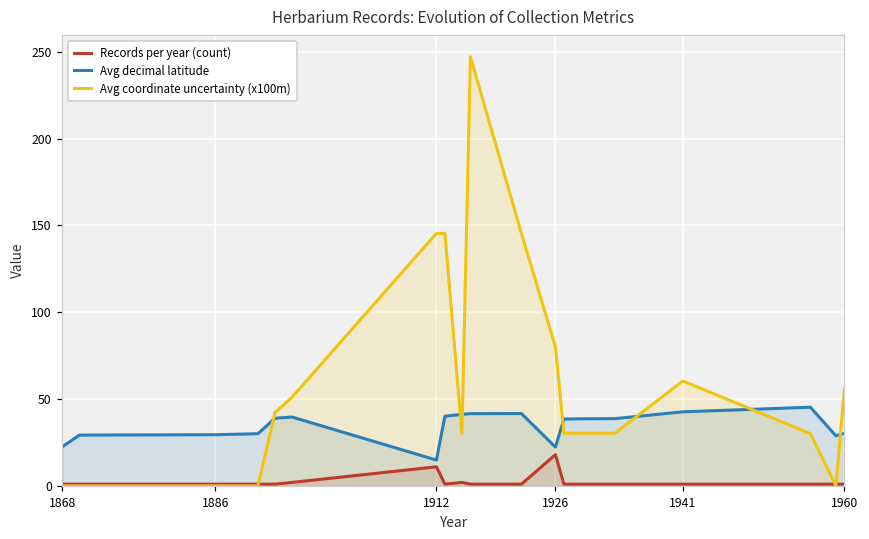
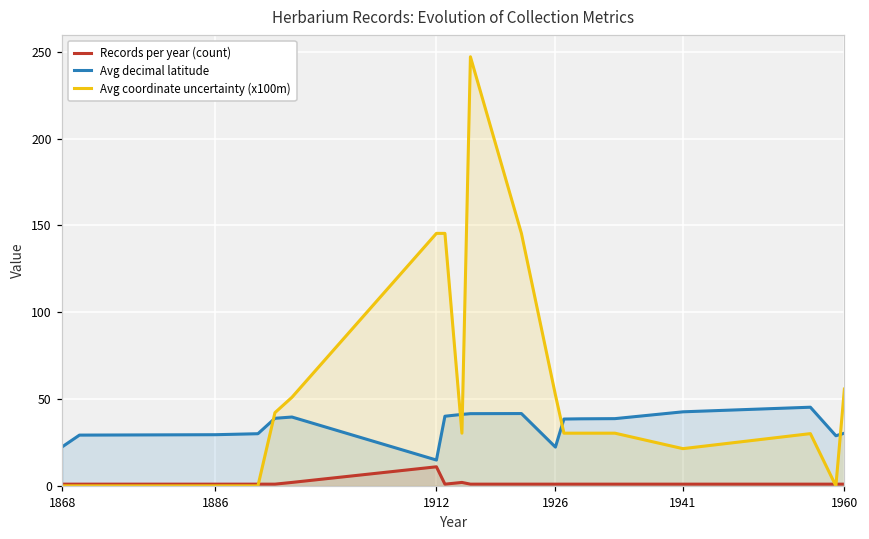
Records per year (count), 1926: 18 -> 1
Avg coordinate uncertainty (x100m), 1926: 80 -> 52
Avg coordinate uncertainty (x100m), 1941: 60 -> 21
